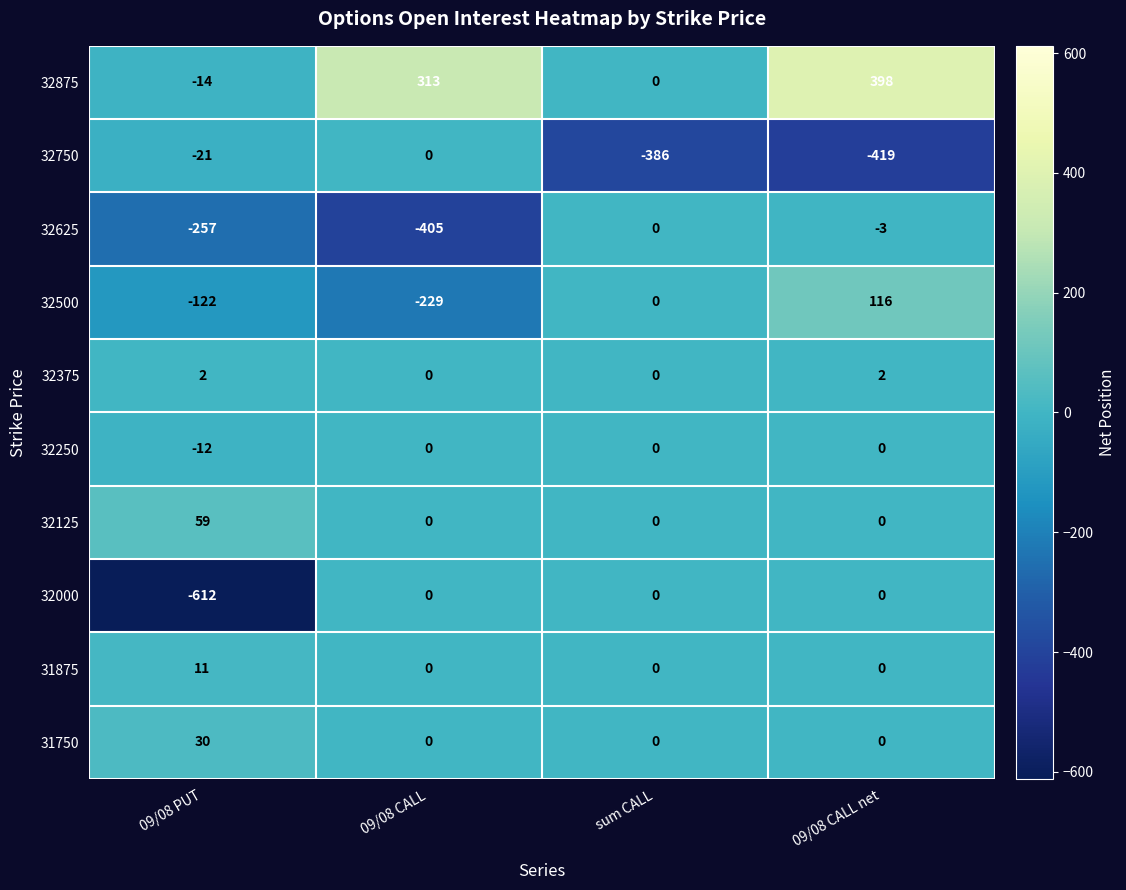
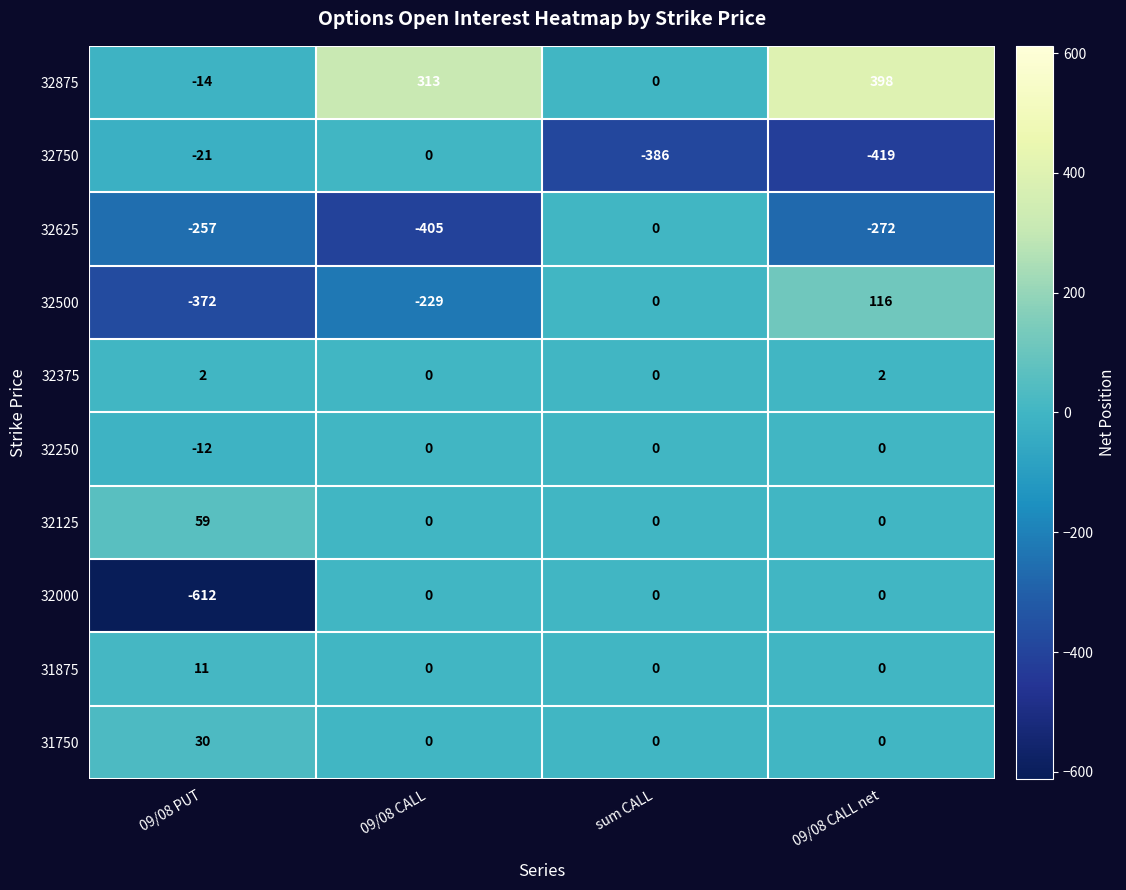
32625, 09/08 CALL net: -3 -> -272
32500, 09/08 PUT: -122 -> -372
